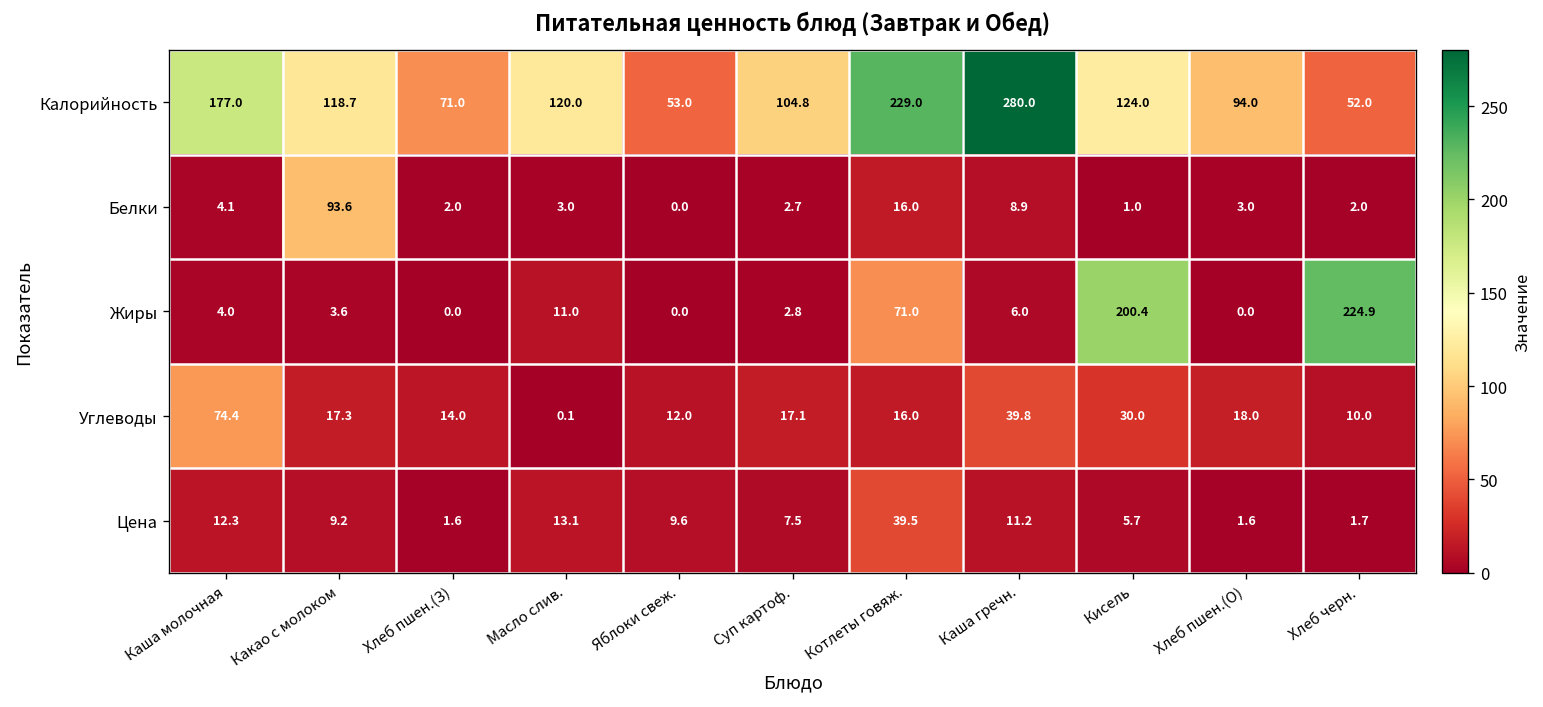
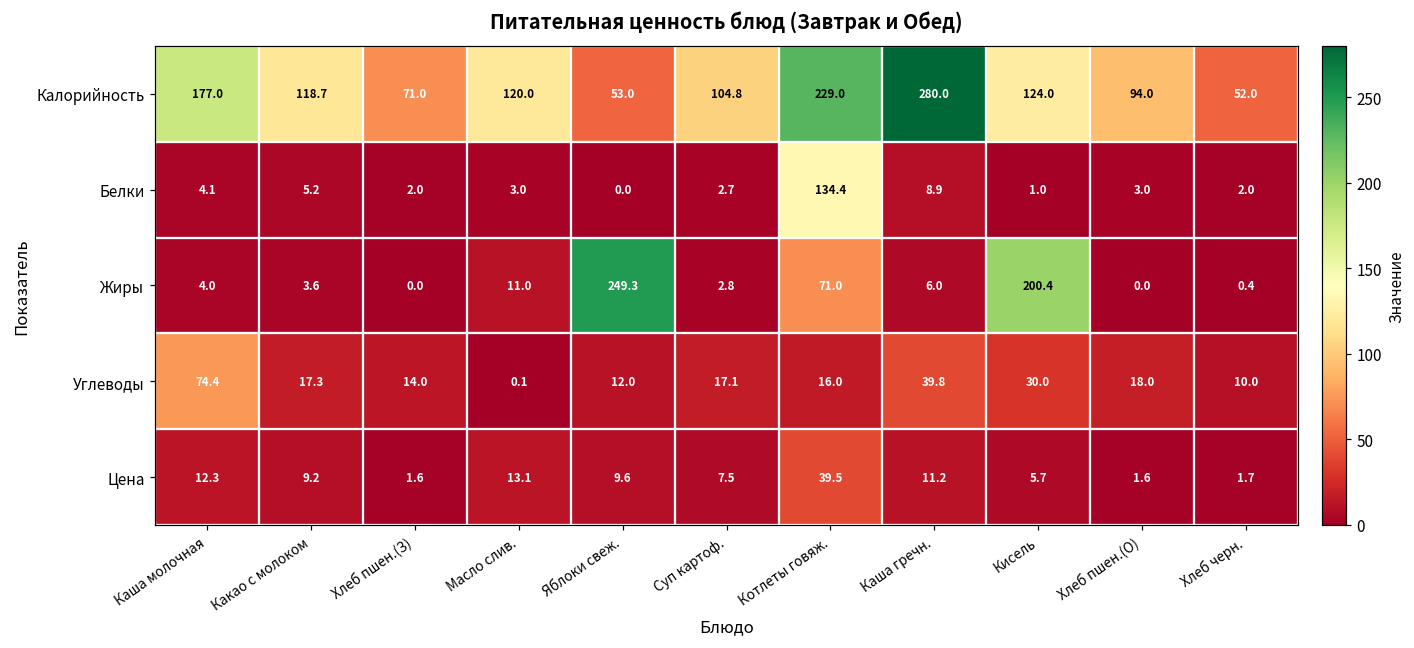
Белки, Какао с молоком: 93.6 -> 5.2
Белки, Котлеты говяж.: 16.0 -> 134.4
Жиры, Яблоки свеж.: 0.0 -> 249.3
Жиры, Хлеб черн.: 224.9 -> 0.4
